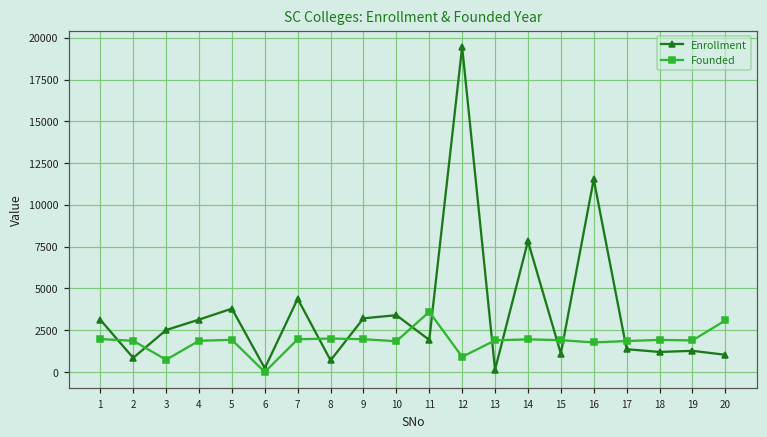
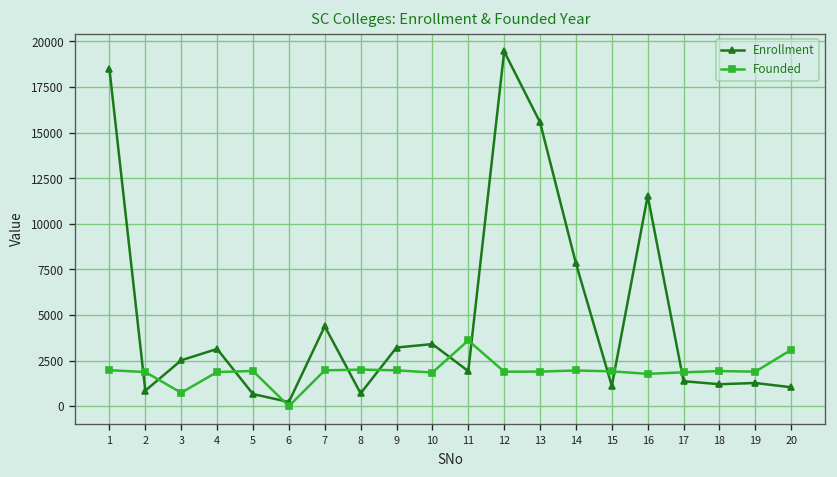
Enrollment, 1: 3100 -> 18500
Enrollment, 5: 3800 -> 700
Founded, 12: 900 -> 1900
Enrollment, 13: 100 -> 15600
